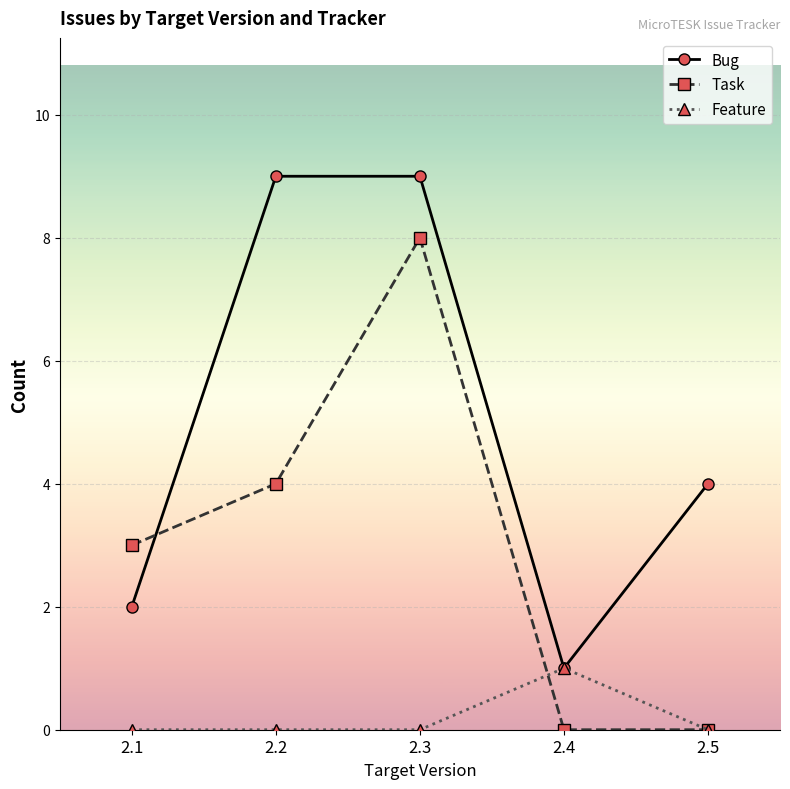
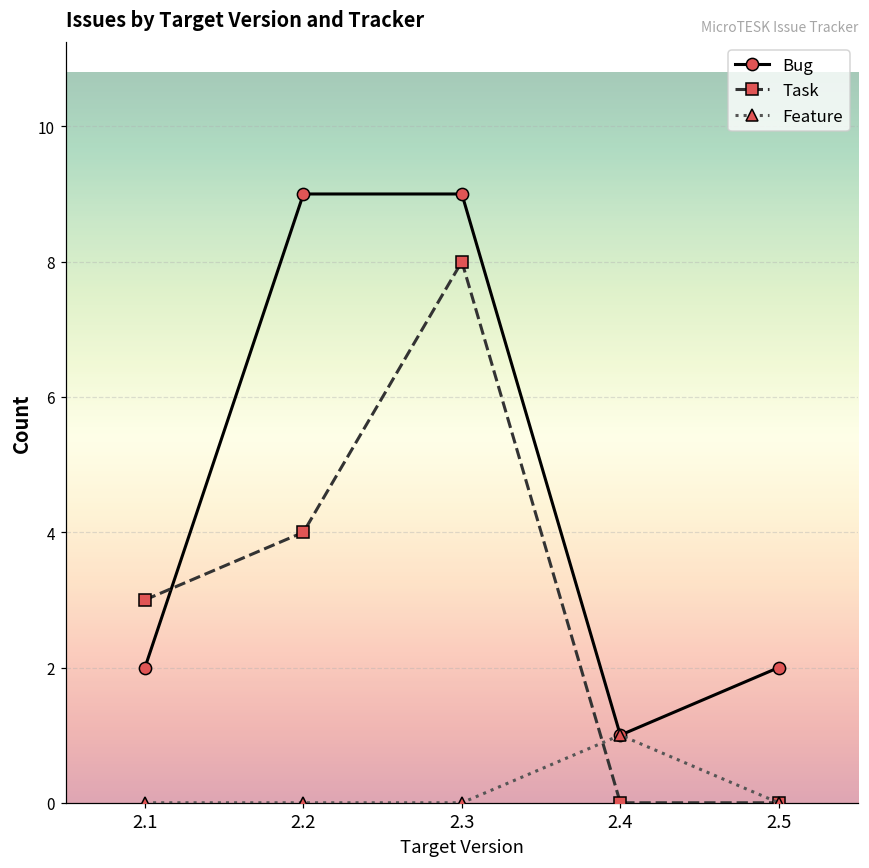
Bug, 2.5: 4 -> 2
